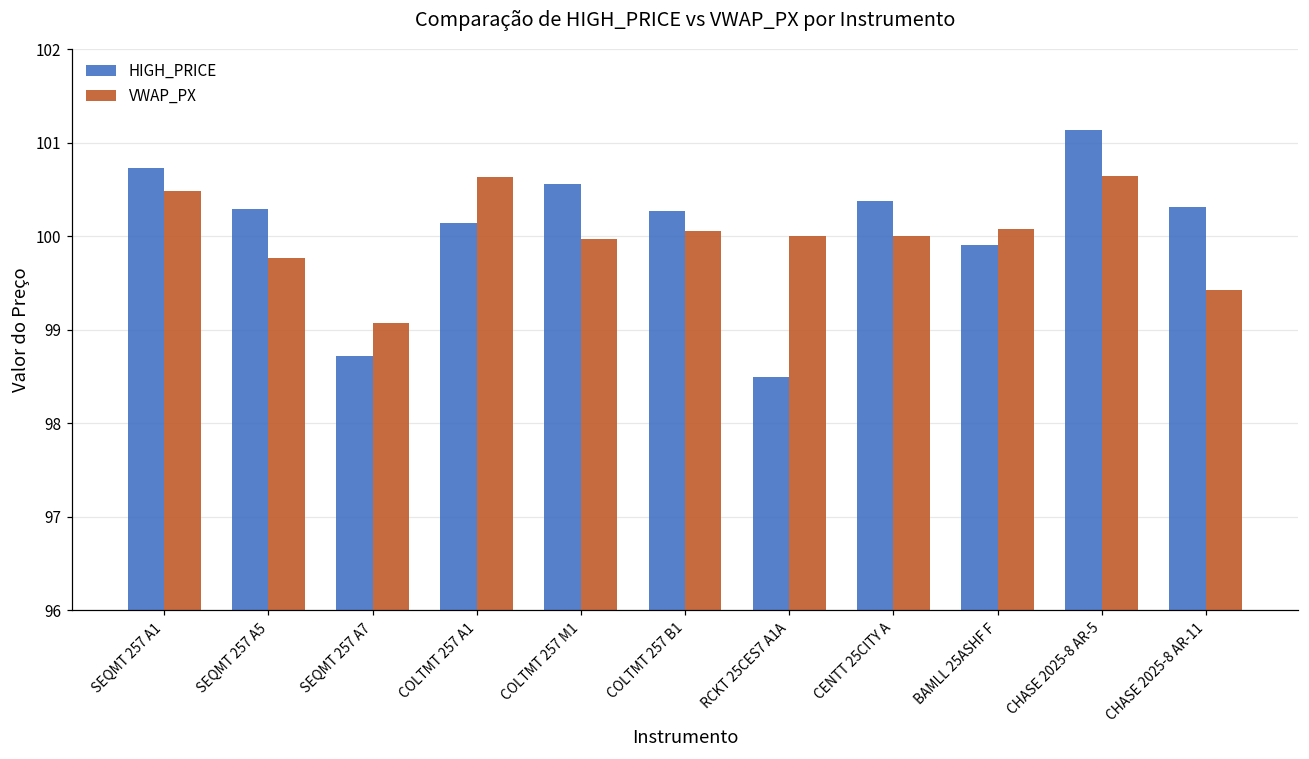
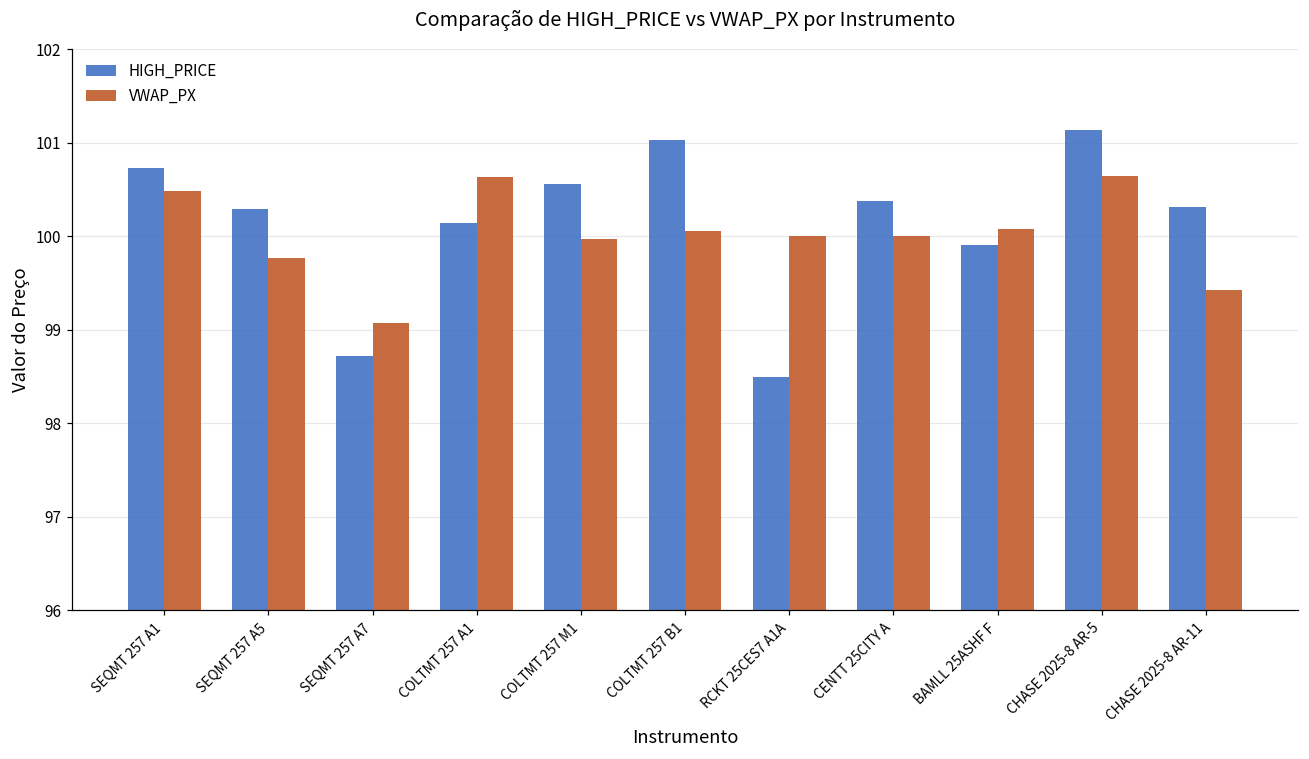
HIGH_PRICE, COLTMT 257 B1: 100.3 -> 101.0
